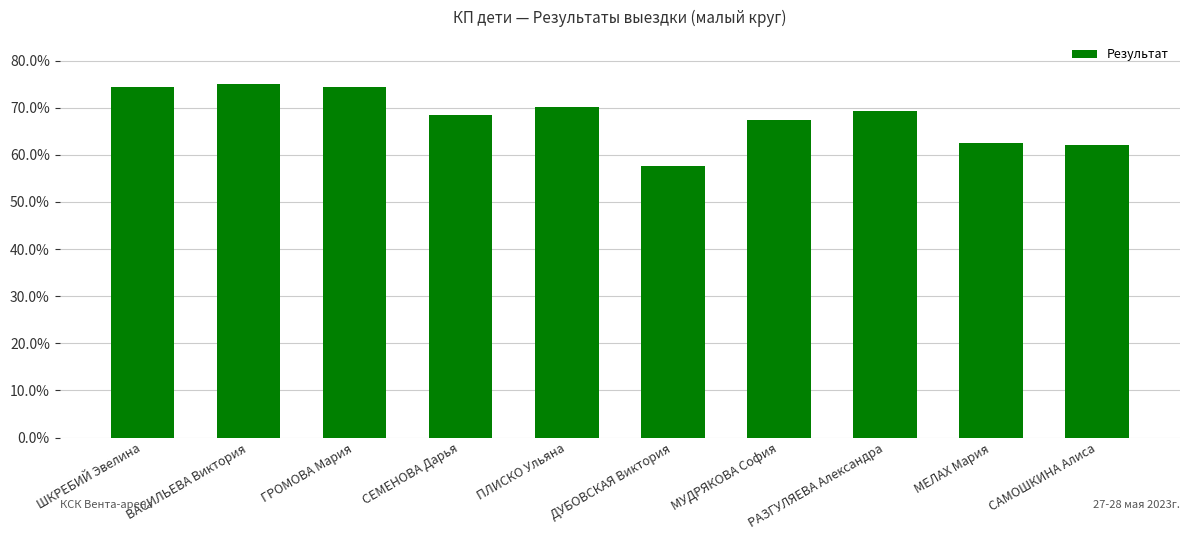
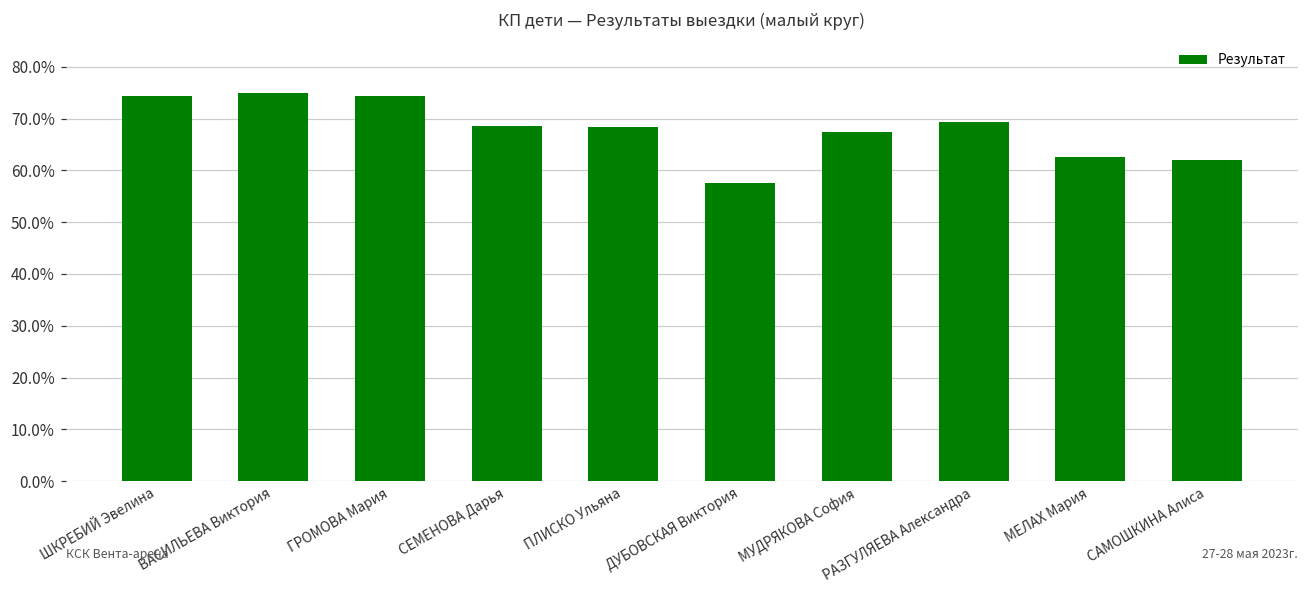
ПЛИСКО Ульяна: 70% -> 68%
